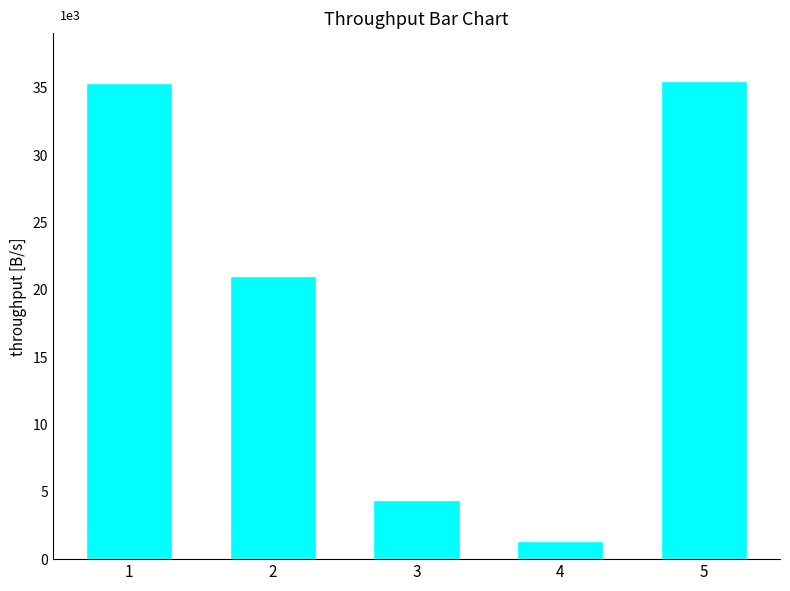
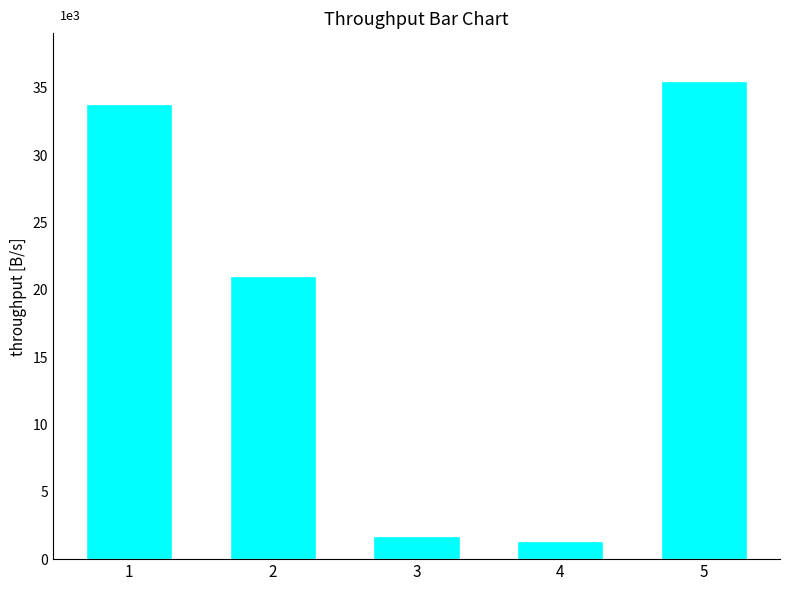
1: 35.3 -> 33.8
3: 4.4 -> 1.7
